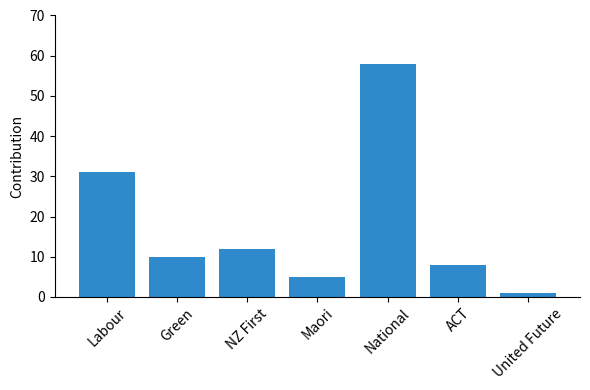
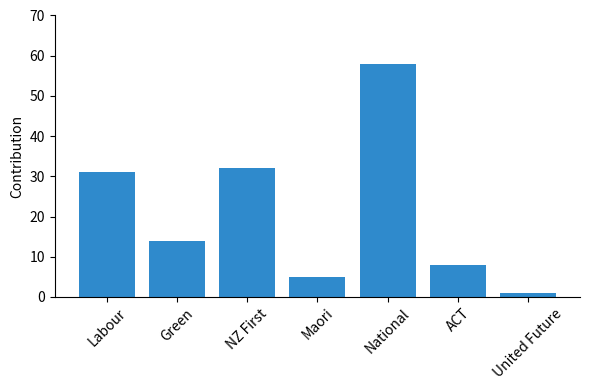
Green: 10 -> 14
NZ First: 12 -> 32
